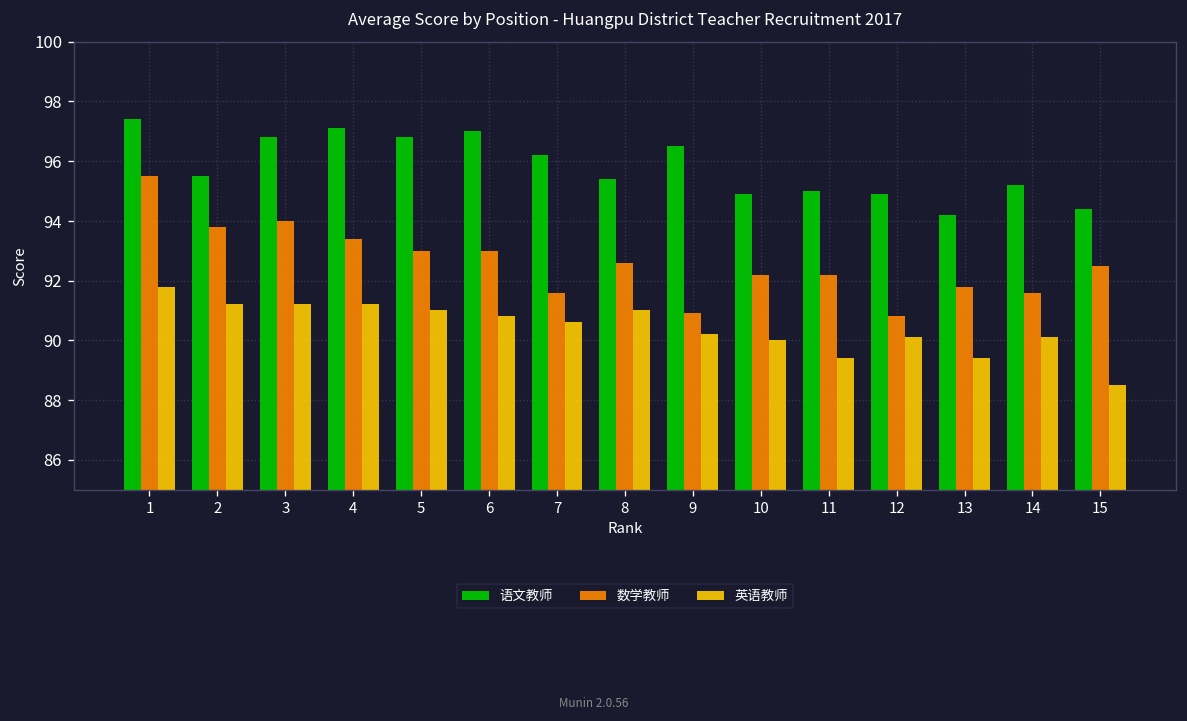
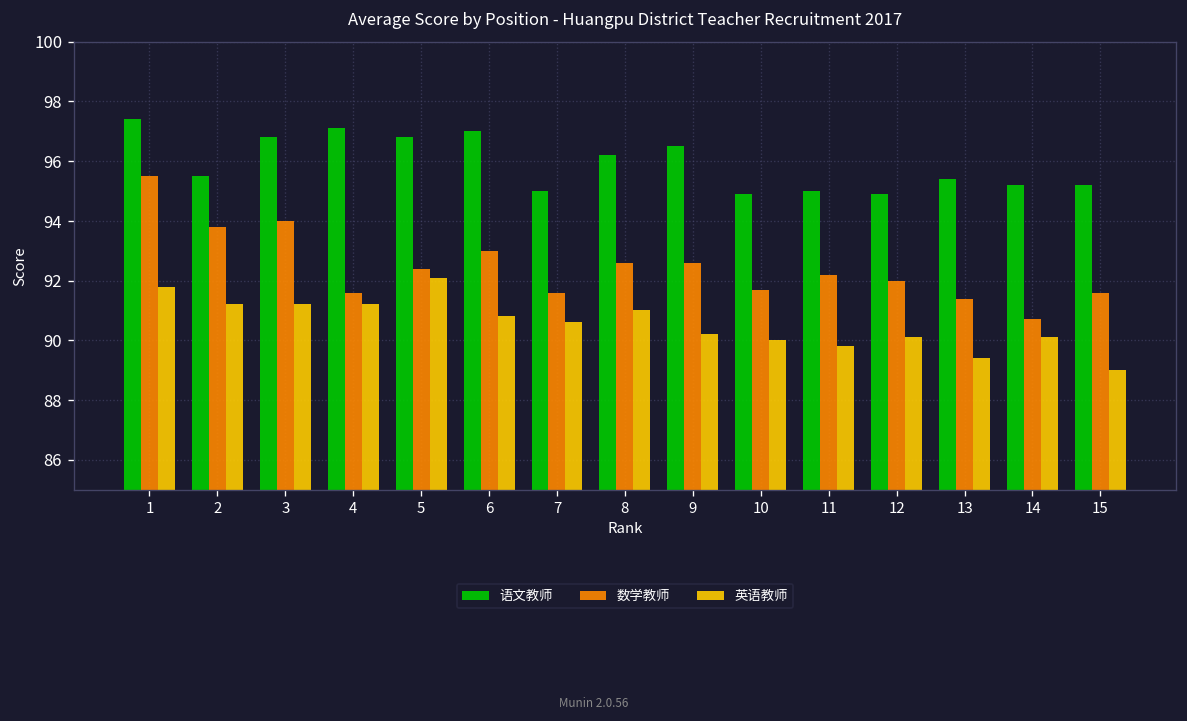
数学教师, 4: 93.4 -> 91.6
数学教师, 5: 93.0 -> 92.4
英语教师, 5: 91.0 -> 92.1
语文教师, 7: 96.2 -> 95.0
语文教师, 8: 95.4 -> 96.2
数学教师, 9: 90.9 -> 92.6
数学教师, 10: 92.2 -> 91.7
英语教师, 11: 89.4 -> 89.8
数学教师, 12: 90.8 -> 92.0
语文教师, 13: 94.2 -> 95.4
数学教师, 13: 91.8 -> 91.4
数学教师, 14: 91.6 -> 90.7
语文教师, 15: 94.4 -> 95.2
数学教师, 15: 92.5 -> 91.6
英语教师, 15: 88.5 -> 89.0
